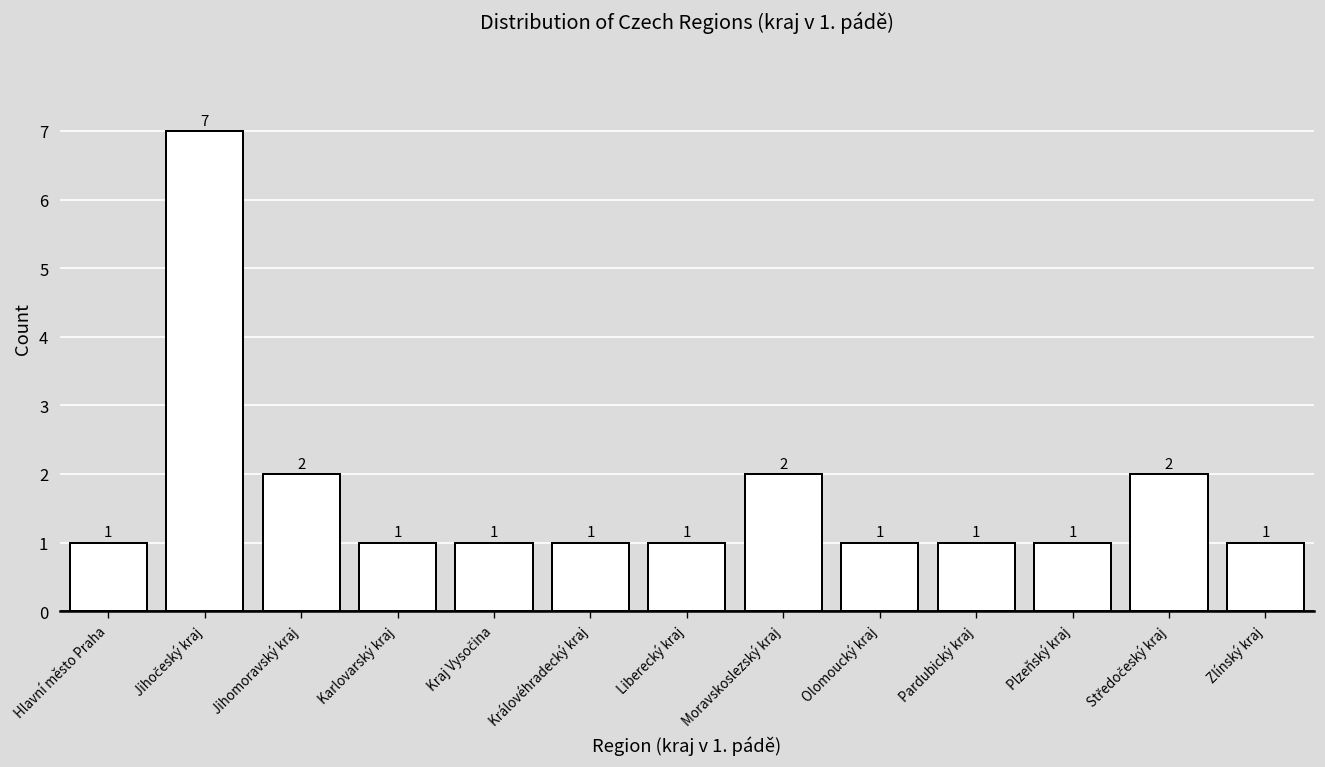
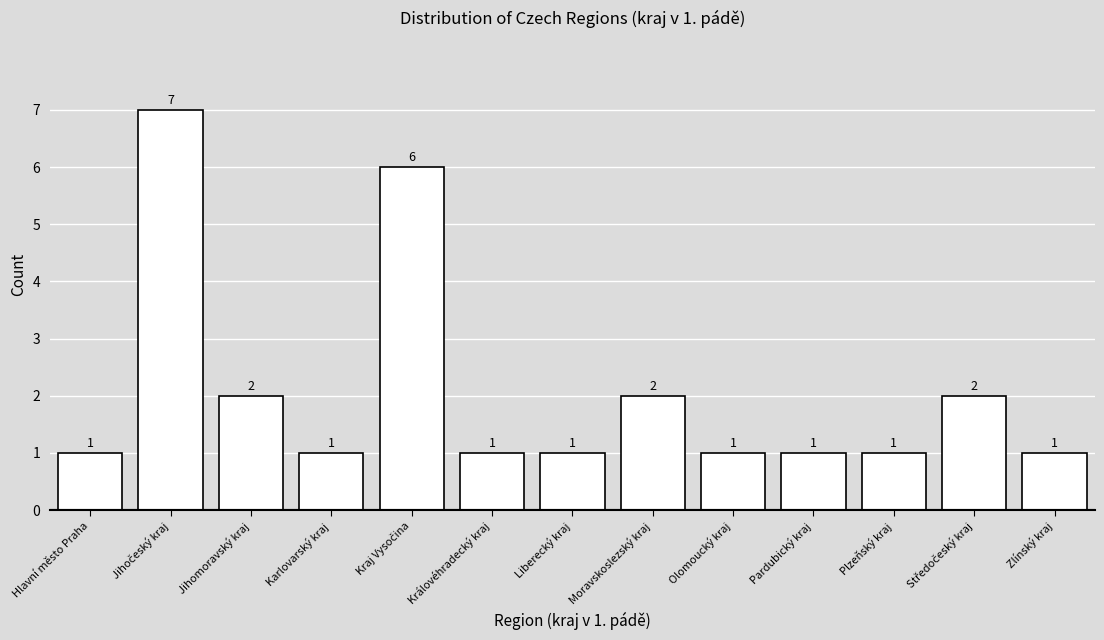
Kraj Vysočina: 1 -> 6
